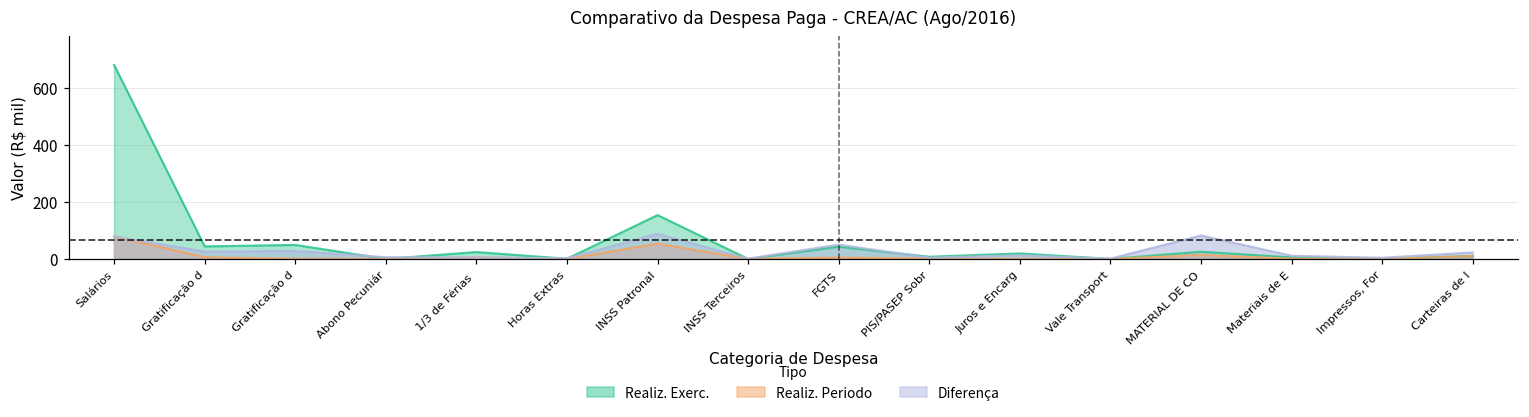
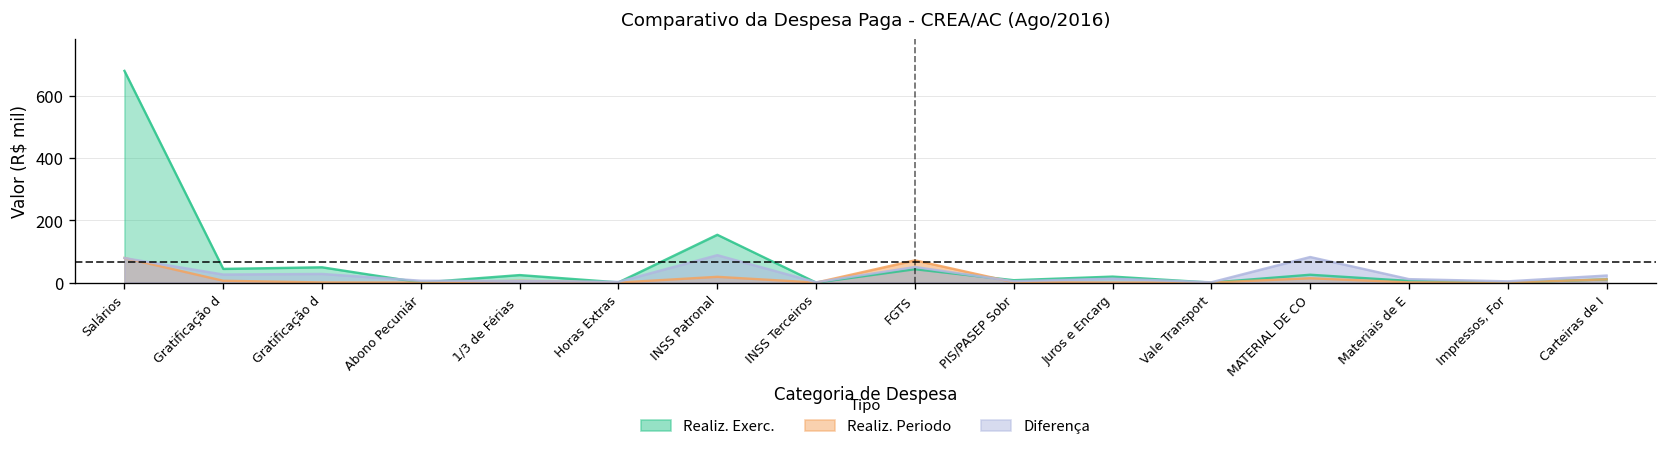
Realiz. Periodo, INSS Patronal: 50 -> 20
Realiz. Periodo, FGTS: 0 -> 70
